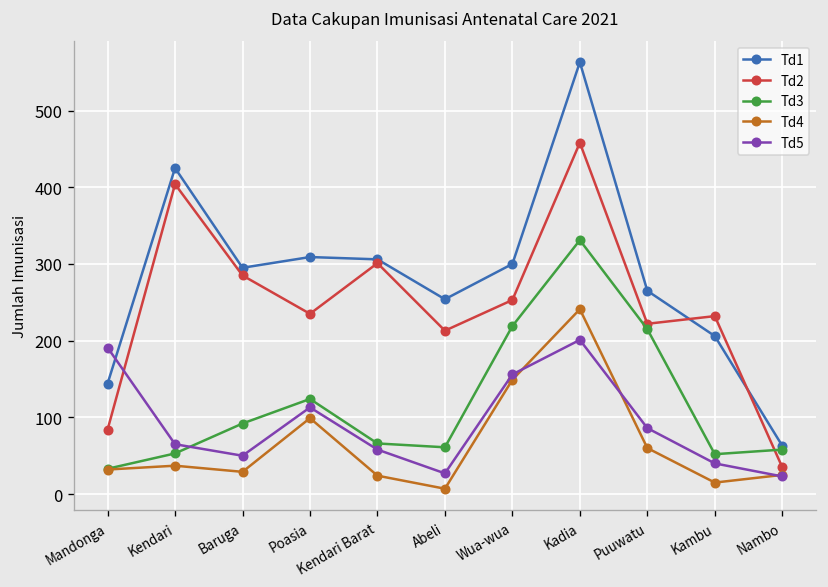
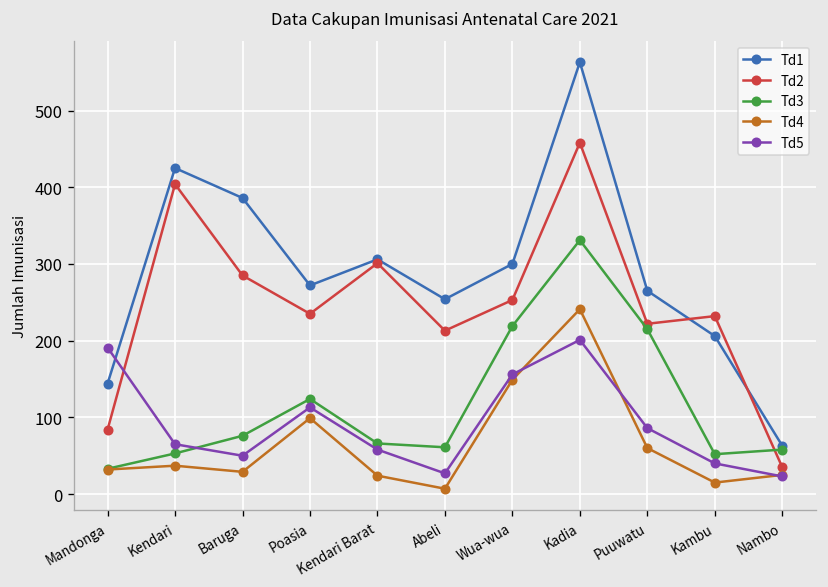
Td1, Baruga: 300 -> 390
Td3, Baruga: 90 -> 80
Td1, Poasia: 310 -> 270
